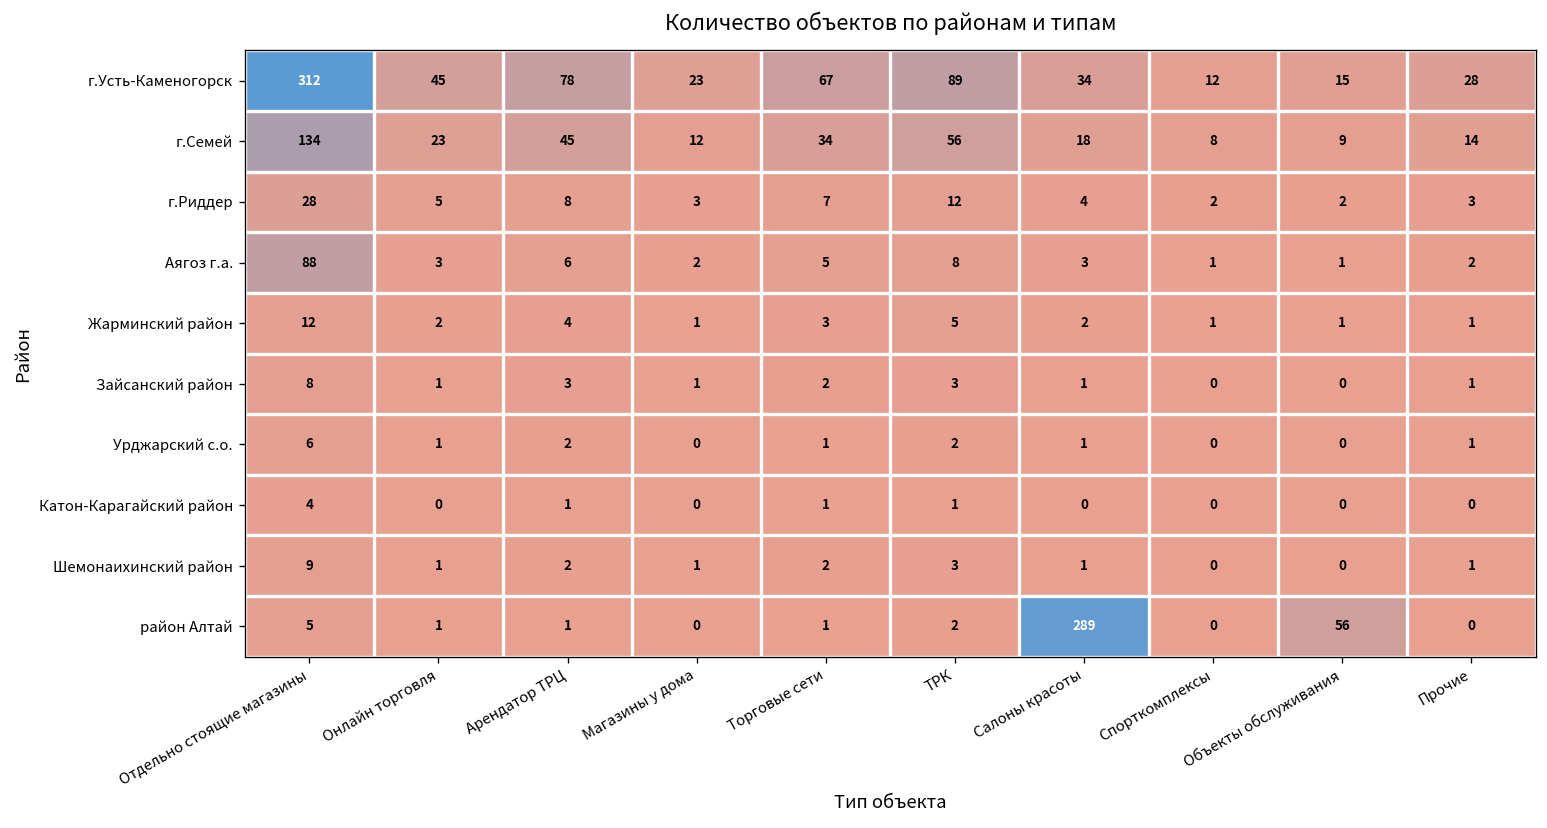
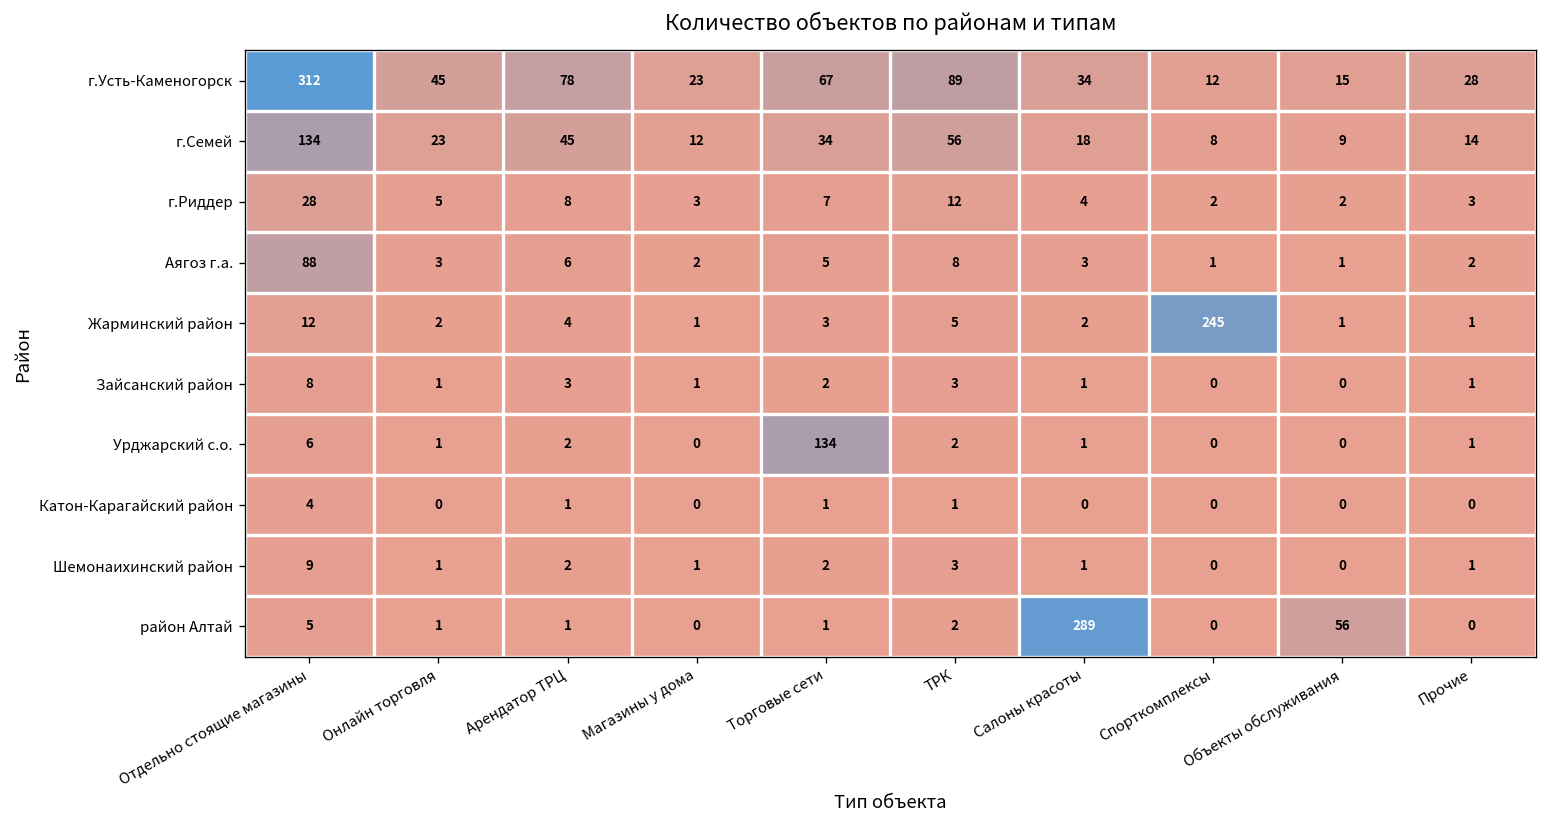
Жарминский район, Спорткомплексы: 1 -> 245
Урджарский с.о., Торговые сети: 1 -> 134
